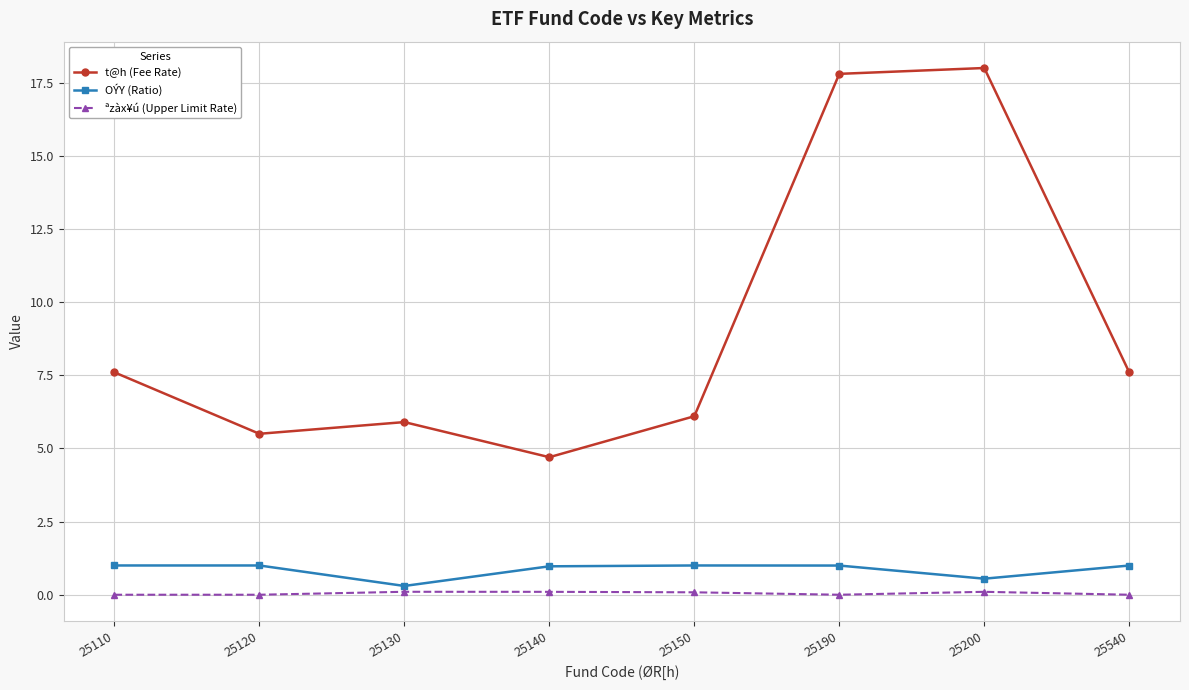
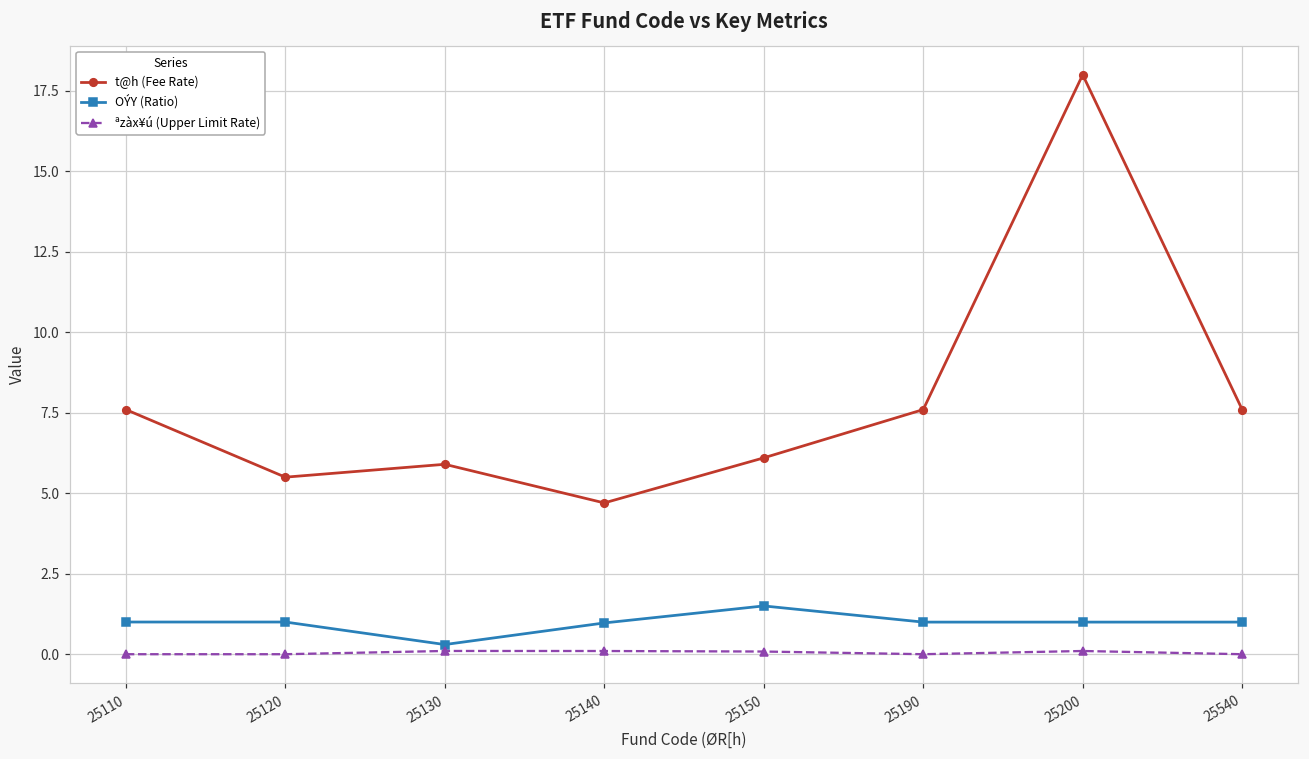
OÝY (Ratio), 25150: 1.0 -> 1.5
t@h (Fee Rate), 25190: 17.8 -> 7.6
OÝY (Ratio), 25200: 0.5 -> 1.0
